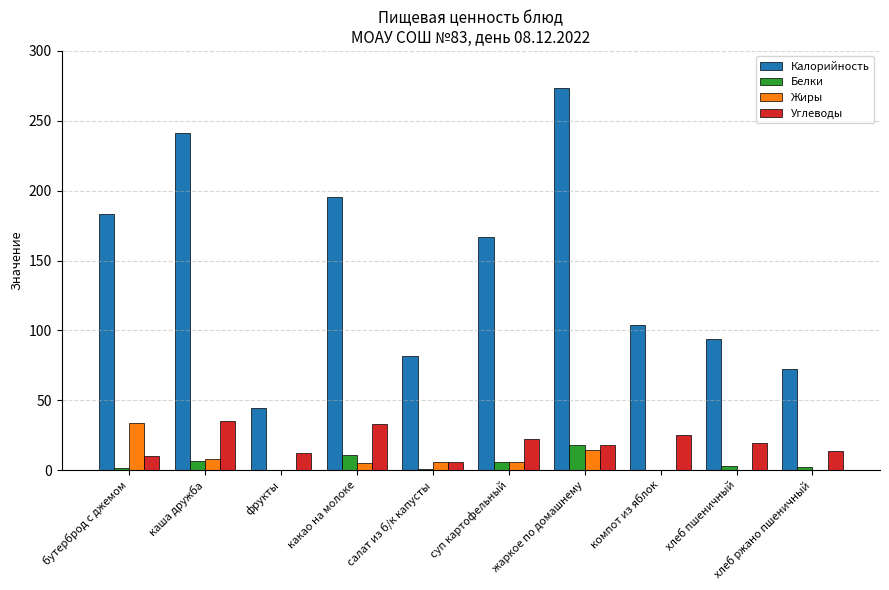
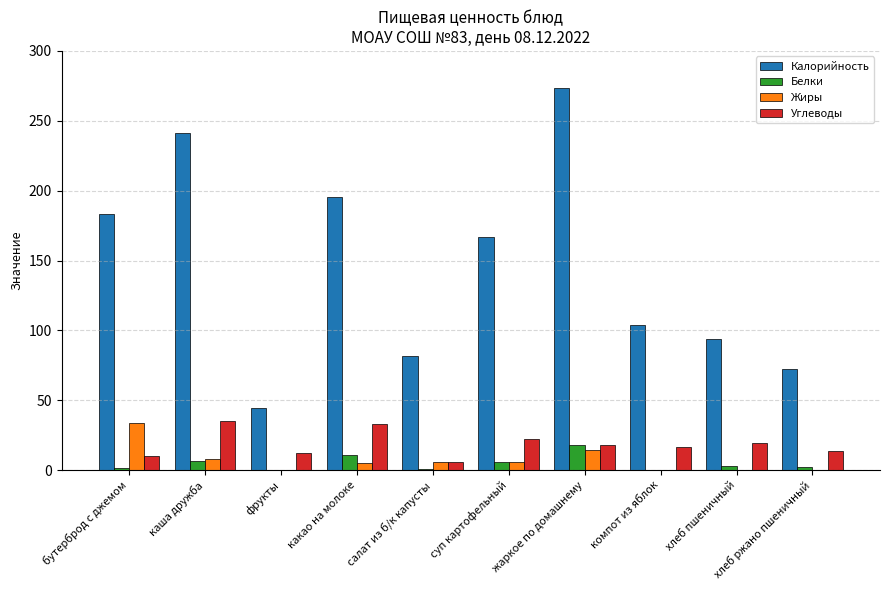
Углеводы, компот из яблок: 25 -> 17
